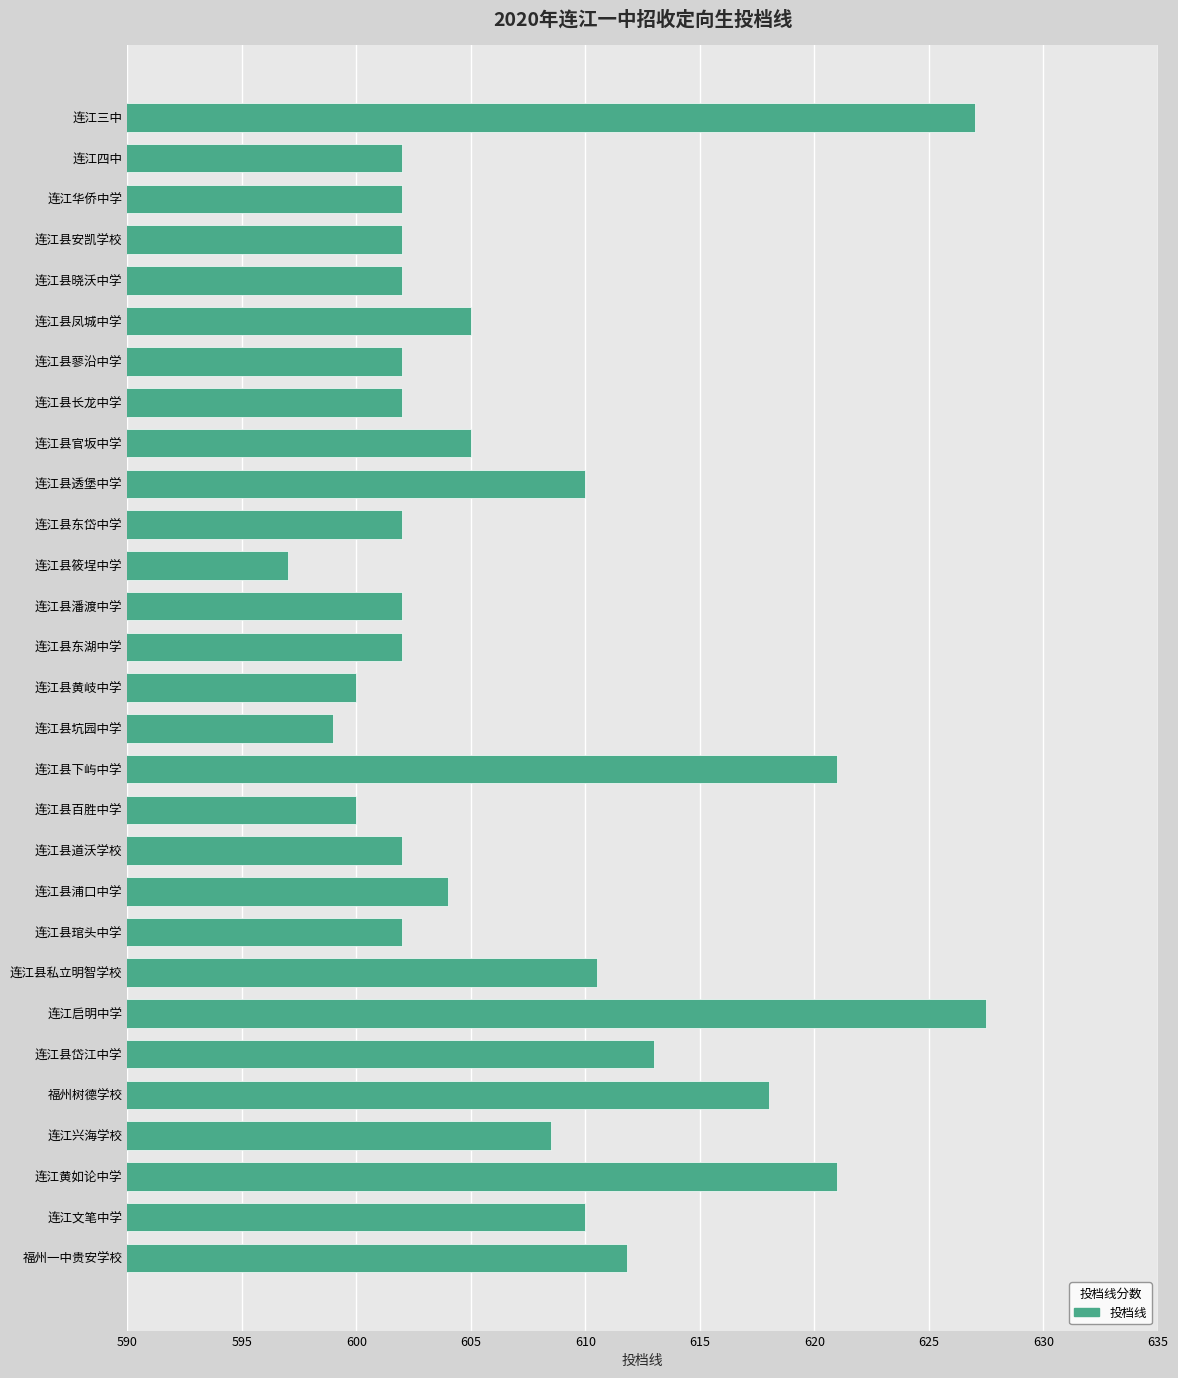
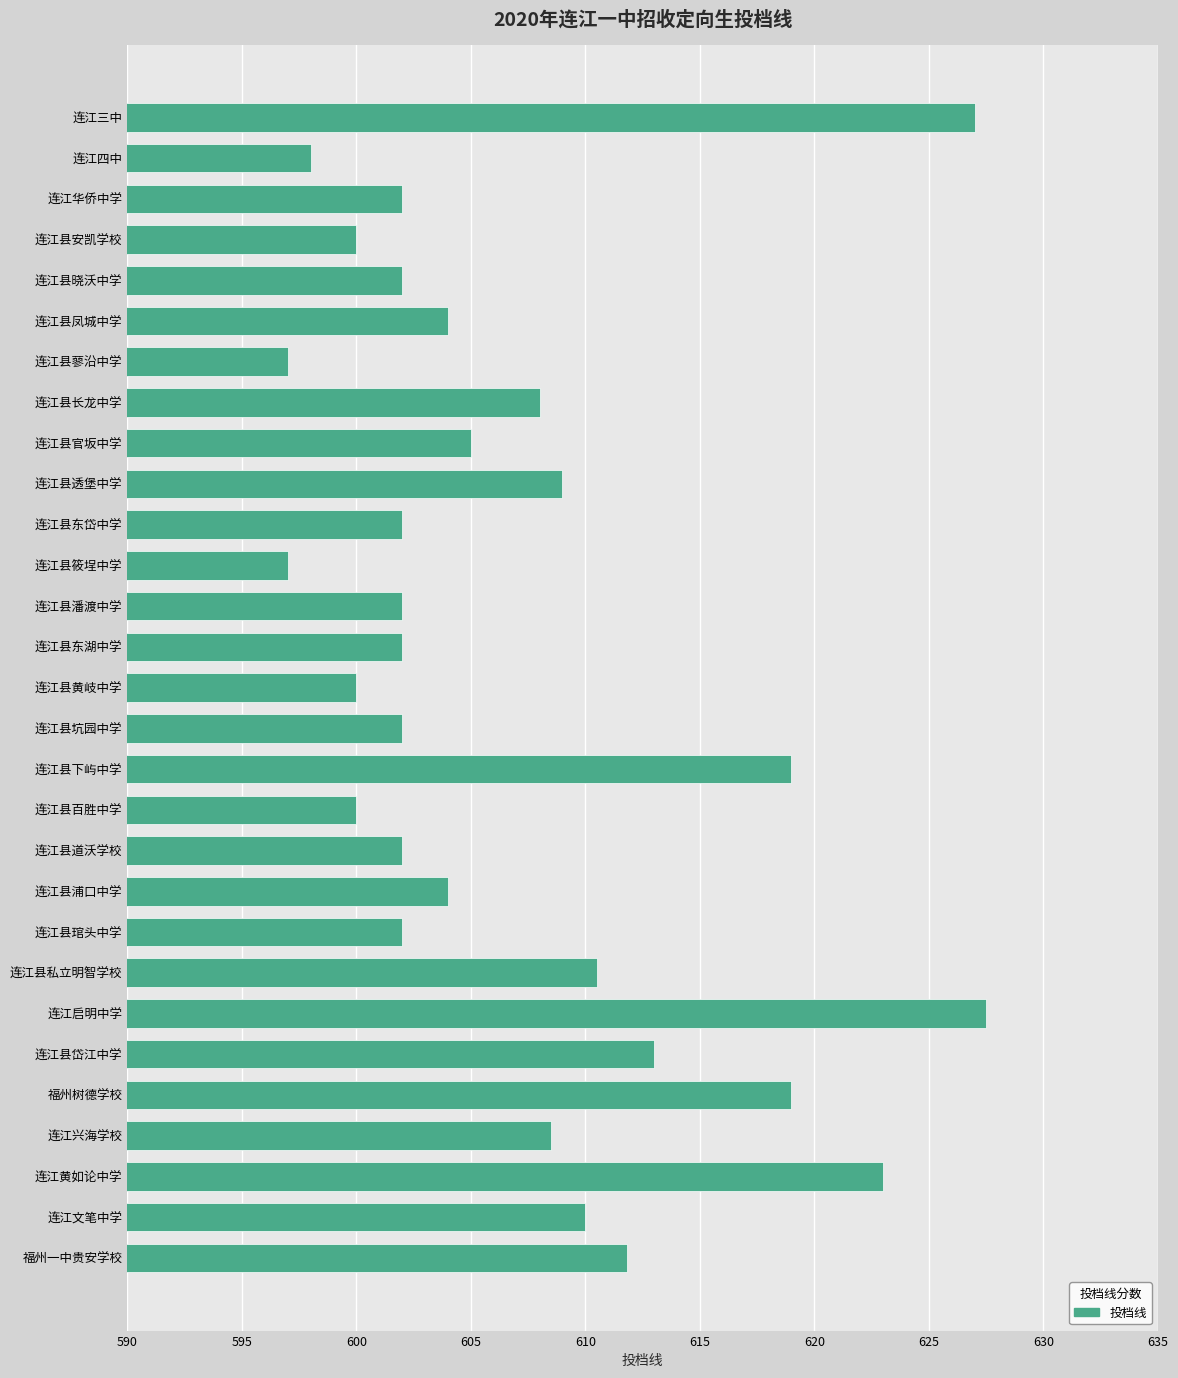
连江四中: 602 -> 598
连江县安凯学校: 602 -> 600
连江县凤城中学: 605 -> 604
连江县蓼沿中学: 602 -> 597
连江县长龙中学: 602 -> 608
连江县透堡中学: 610 -> 609
连江县坑园中学: 599 -> 602
连江县下屿中学: 621 -> 619
福州树德学校: 618 -> 619
连江黄如论中学: 621 -> 623
